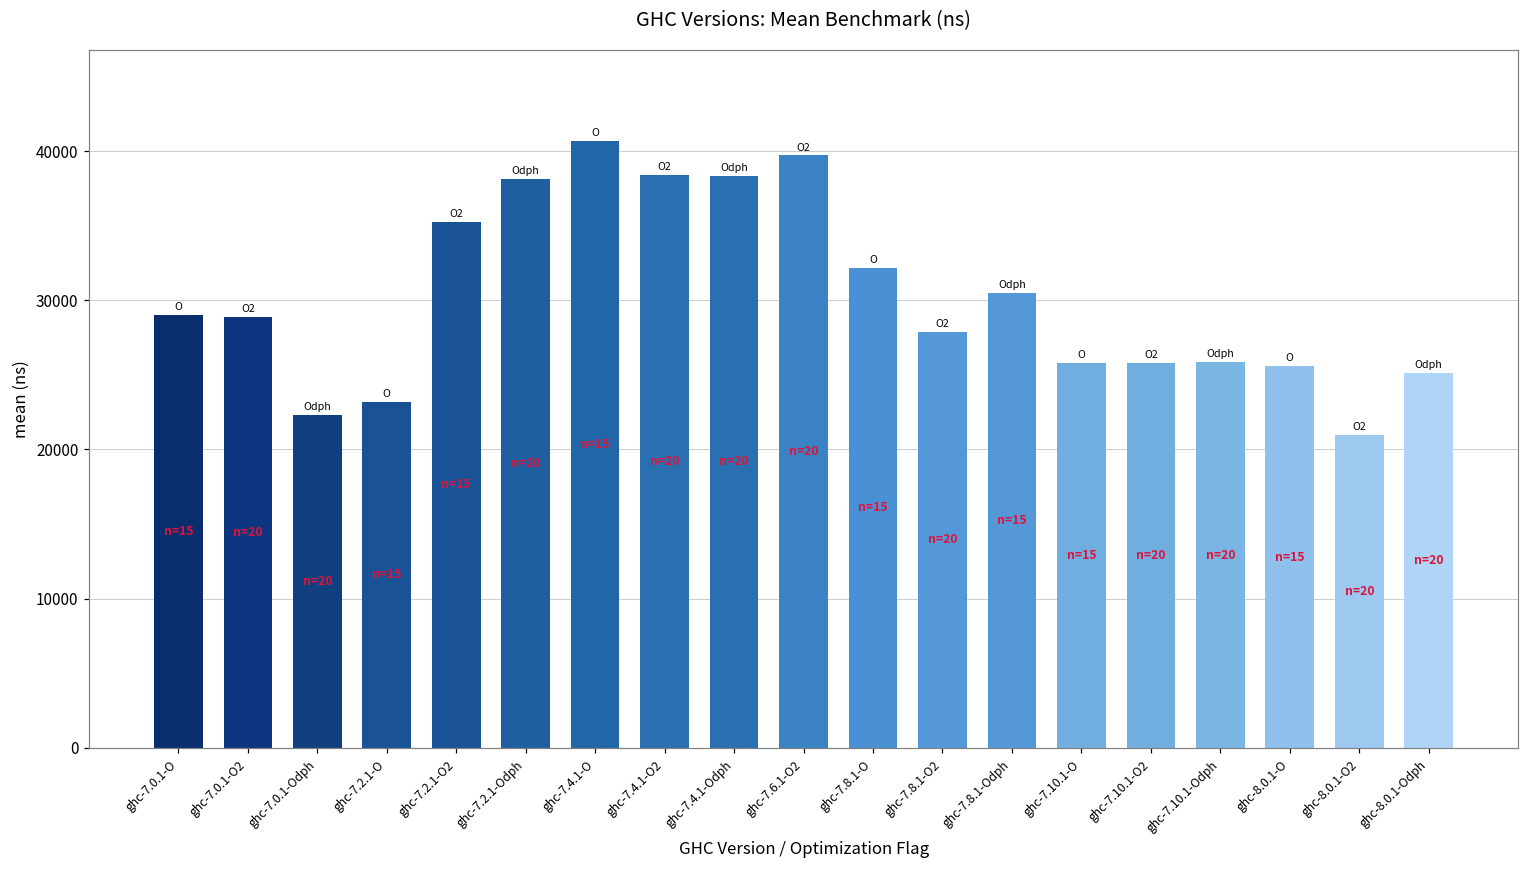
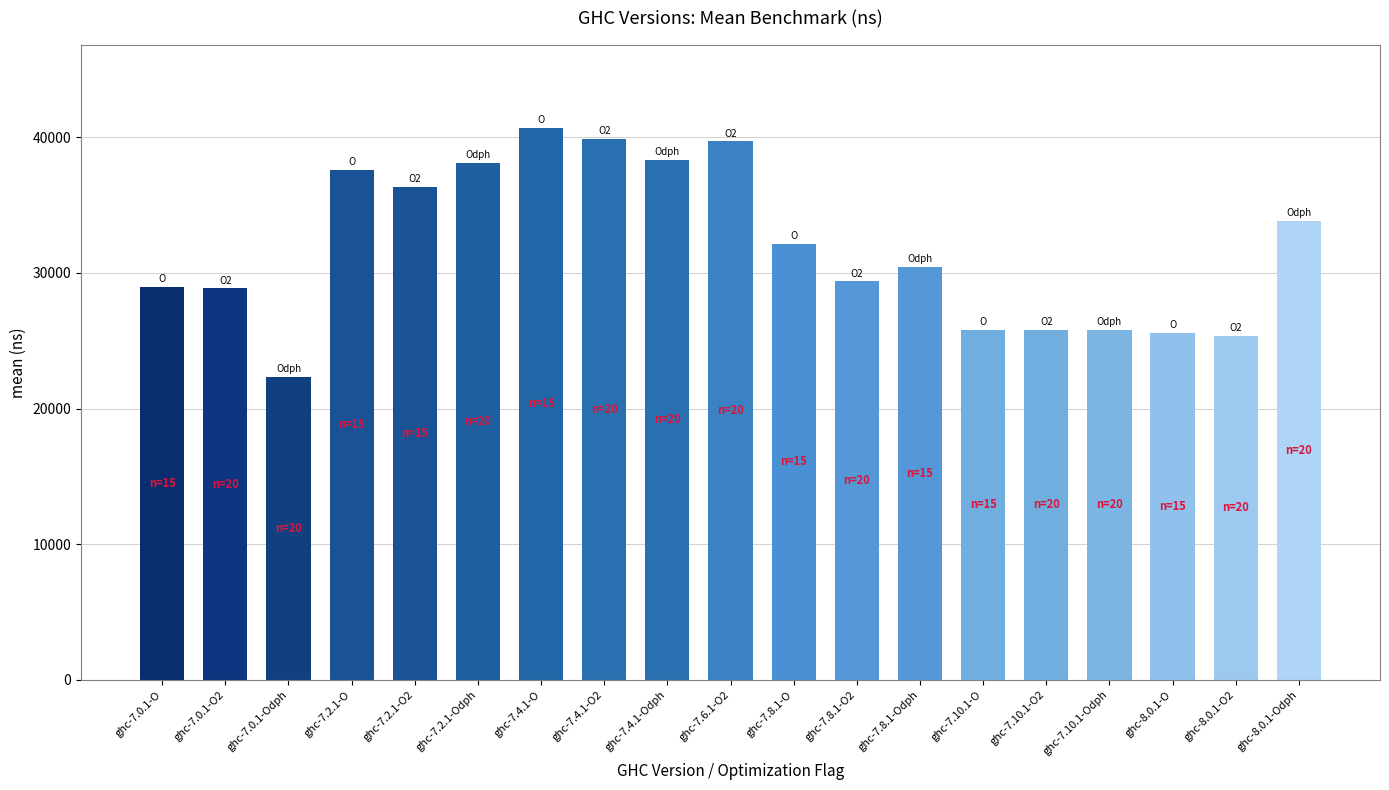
ghc-7.2.1-O: 23200 -> 37600
ghc-7.2.1-O2: 35300 -> 36300
ghc-7.4.1-O2: 38400 -> 39900
ghc-7.8.1-O2: 27900 -> 29400
ghc-8.0.1-O2: 20900 -> 25400
ghc-8.0.1-Odph: 25100 -> 33900
